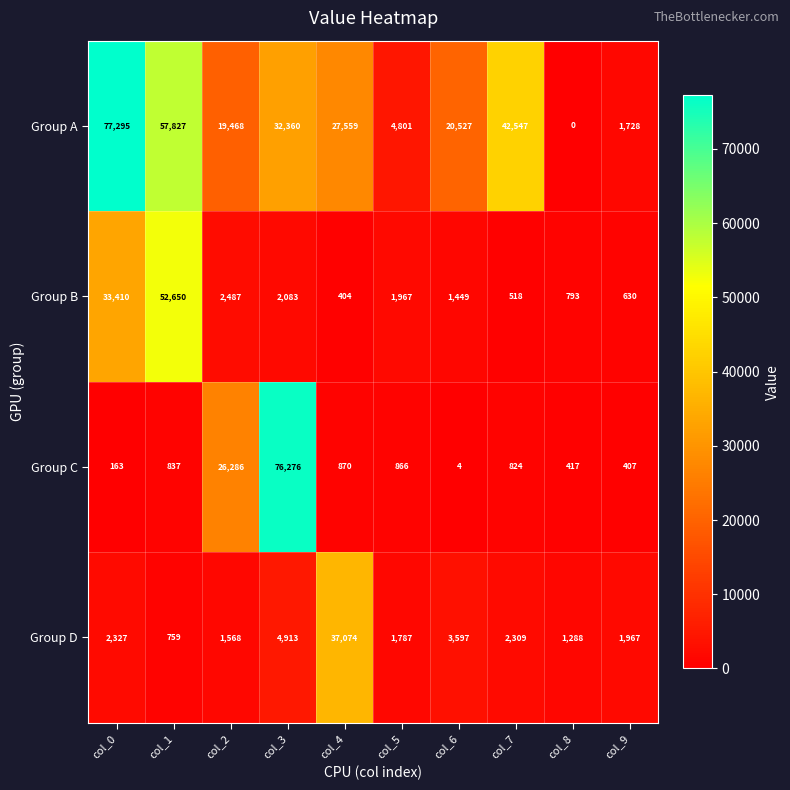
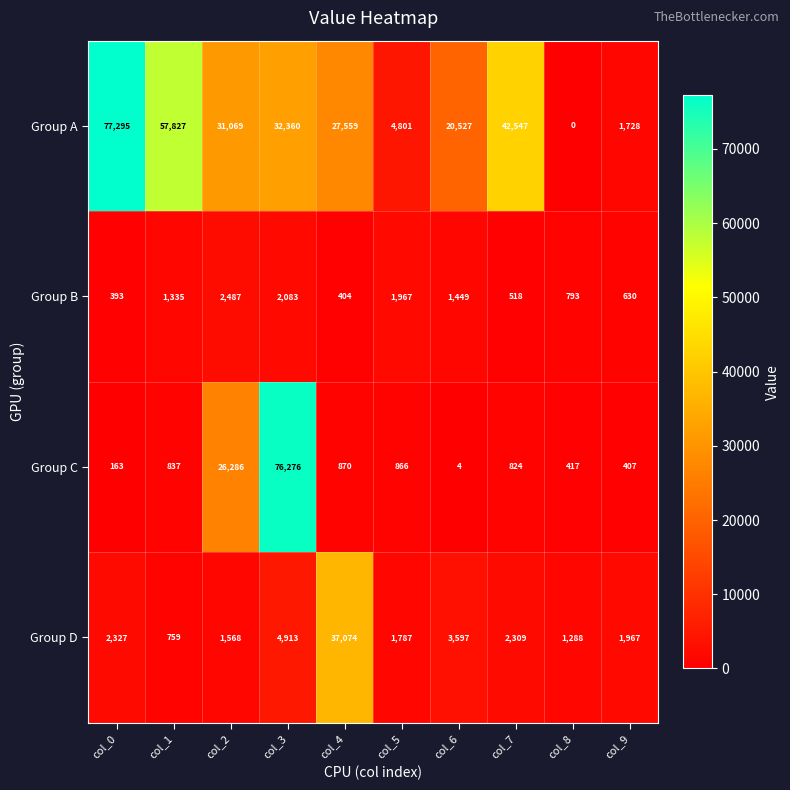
Group A, col_2: 19,468 -> 31,069
Group B, col_0: 33,410 -> 393
Group B, col_1: 52,650 -> 1,335
